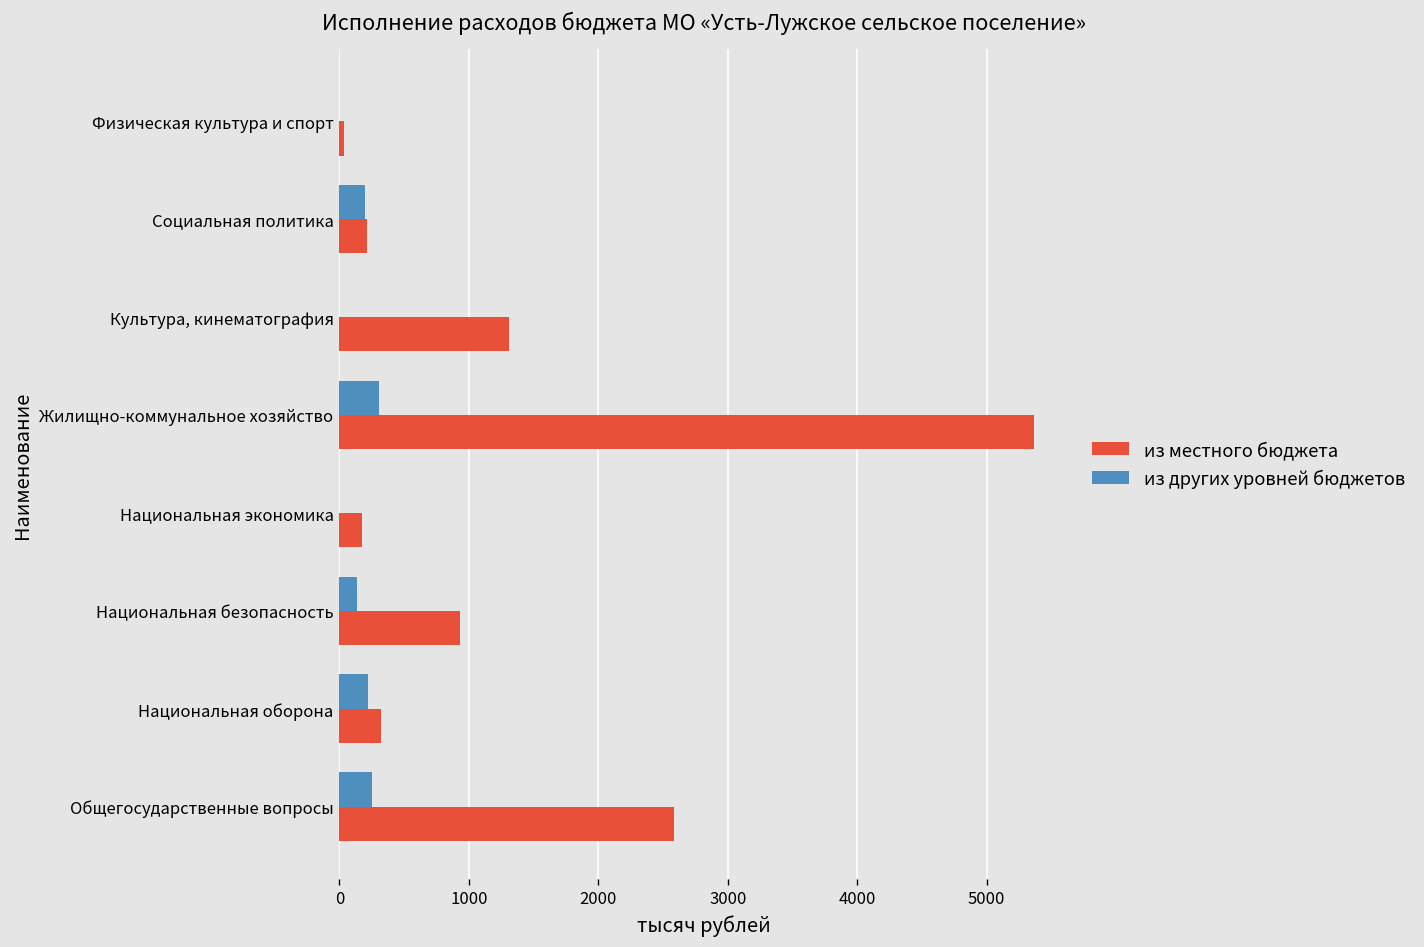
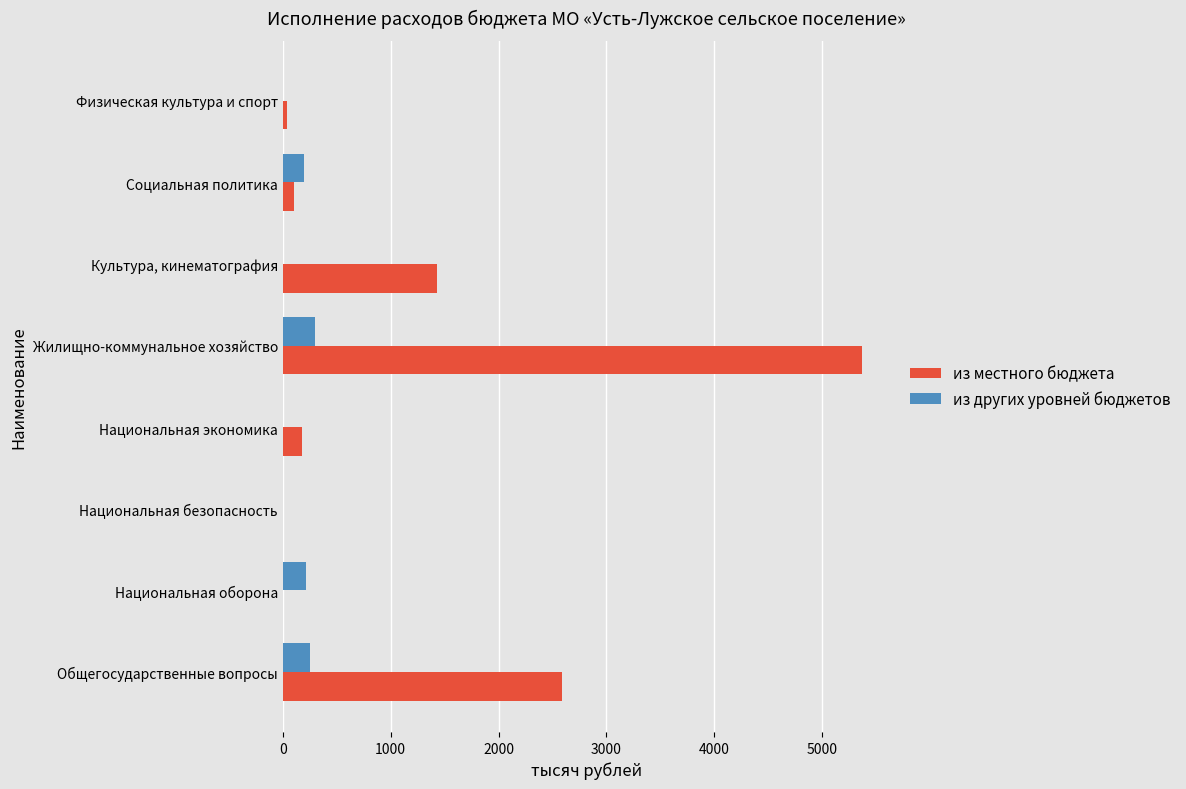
из местного бюджета, Социальная политика: 210 -> 100
из местного бюджета, Культура, кинематография: 1310 -> 1430
из других уровней бюджетов, Национальная безопасность: 130 -> 0
из местного бюджета, Национальная безопасность: 930 -> 0
из местного бюджета, Национальная оборона: 320 -> 0
